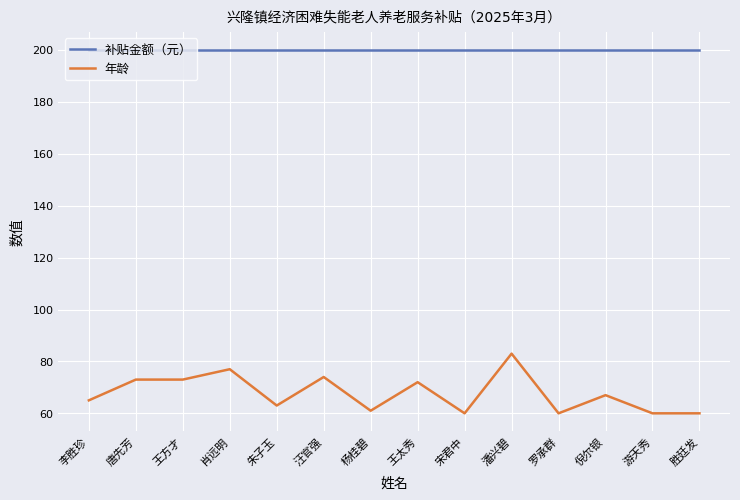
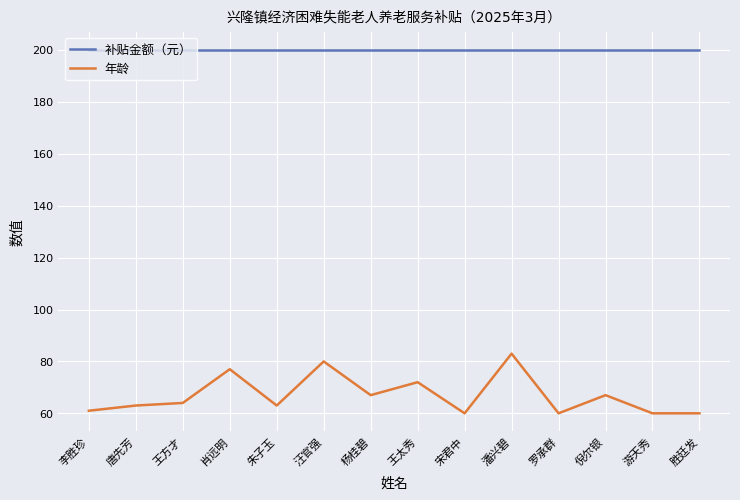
年龄, 李胜珍: 65 -> 61
年龄, 唐先芳: 73 -> 63
年龄, 王方才: 73 -> 64
年龄, 汪官强: 74 -> 80
年龄, 杨桂碧: 61 -> 67
